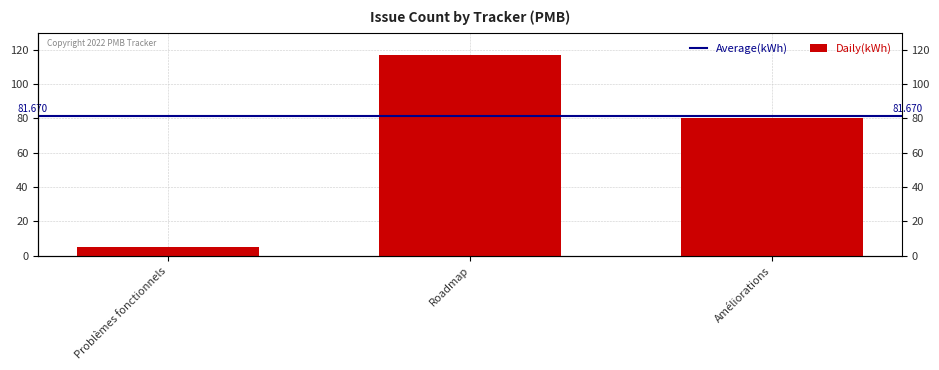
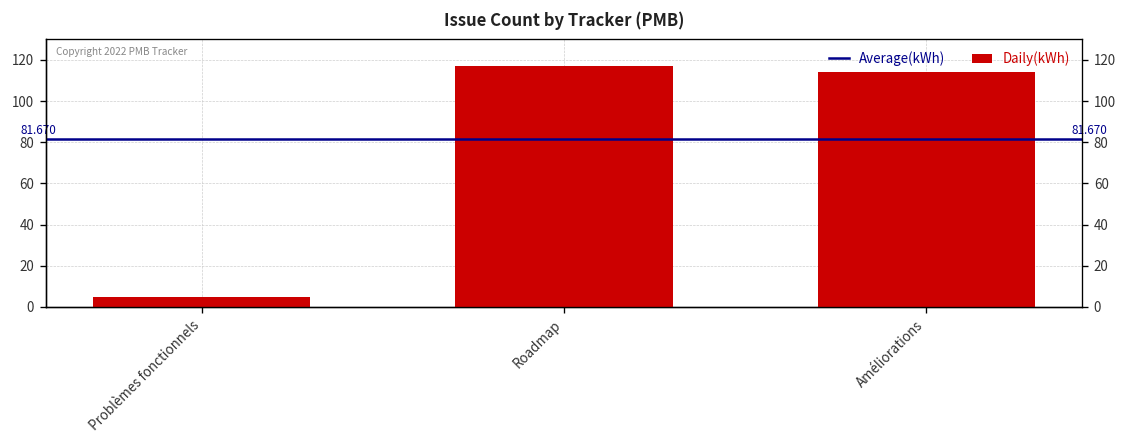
Améliorations: 80 -> 114
